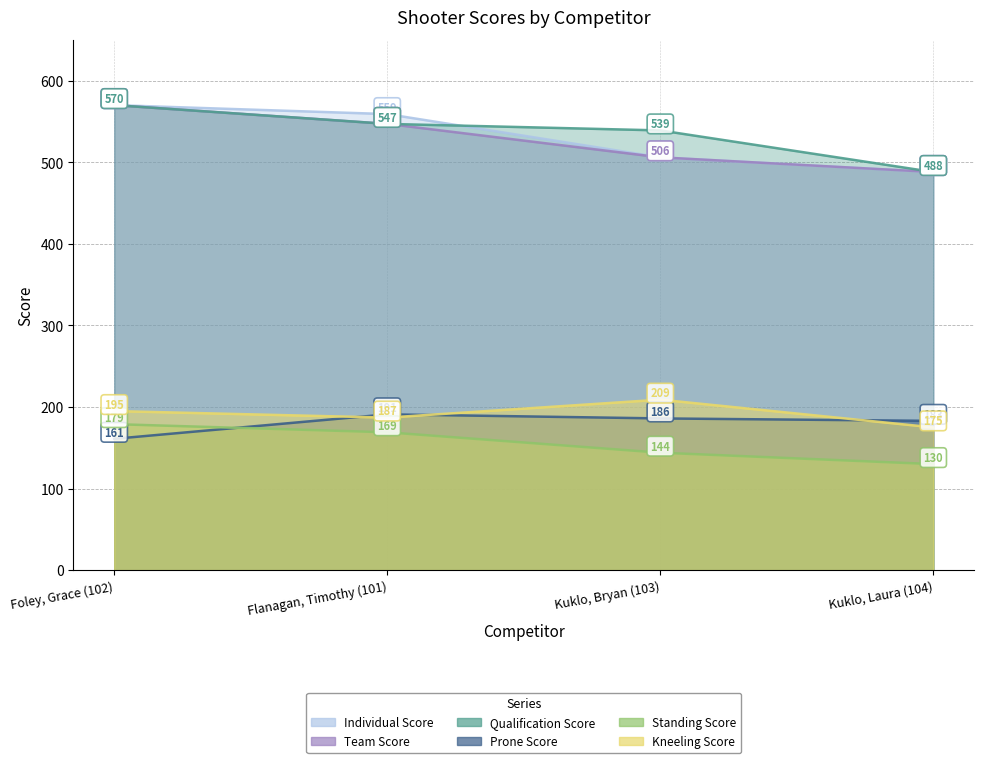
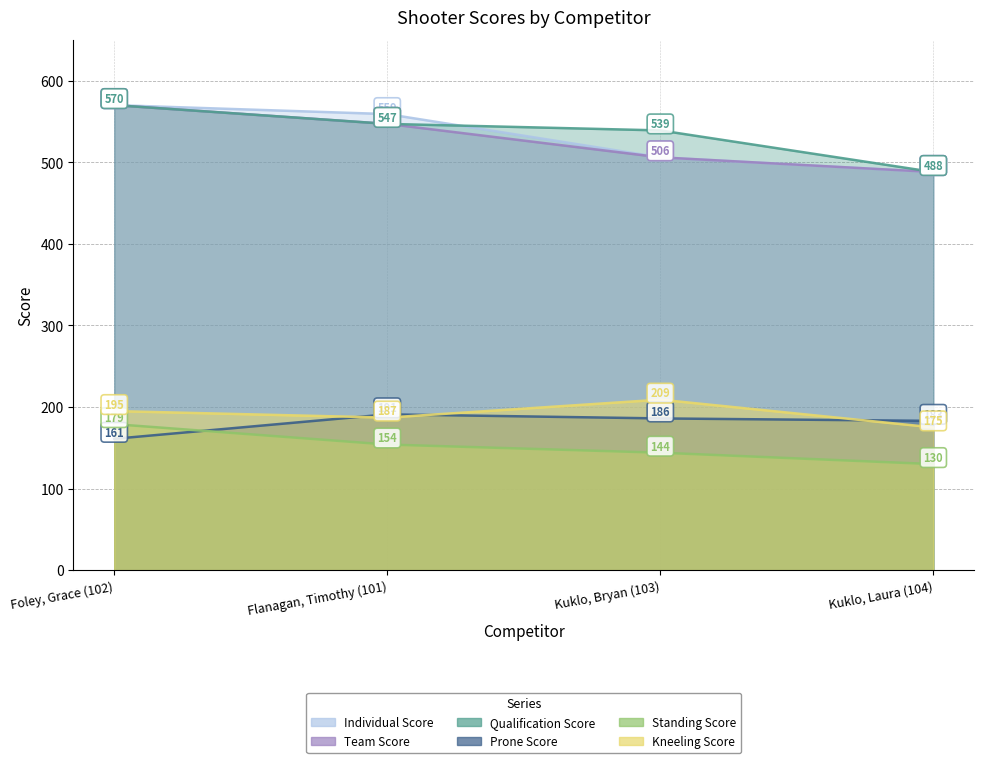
Standing Score, Flanagan, Timothy (101): 169 -> 154
